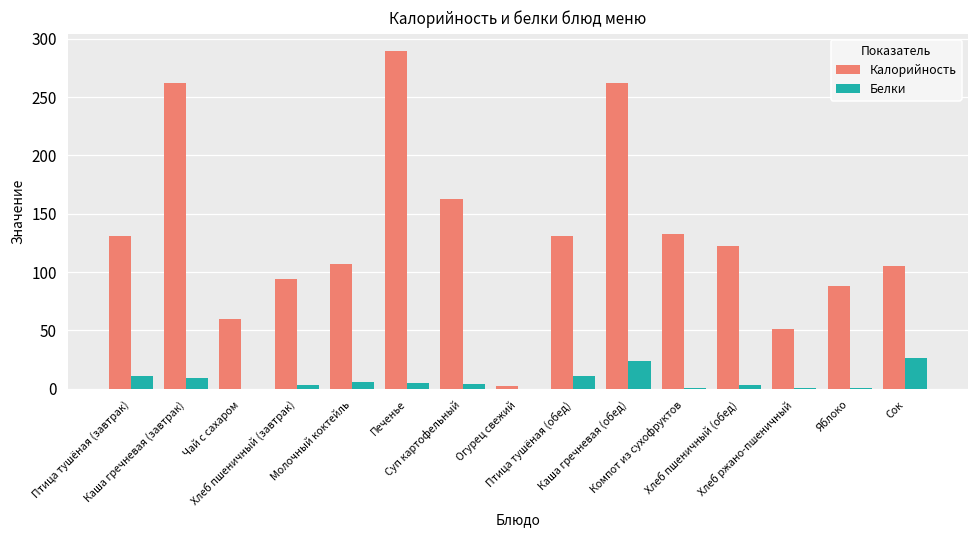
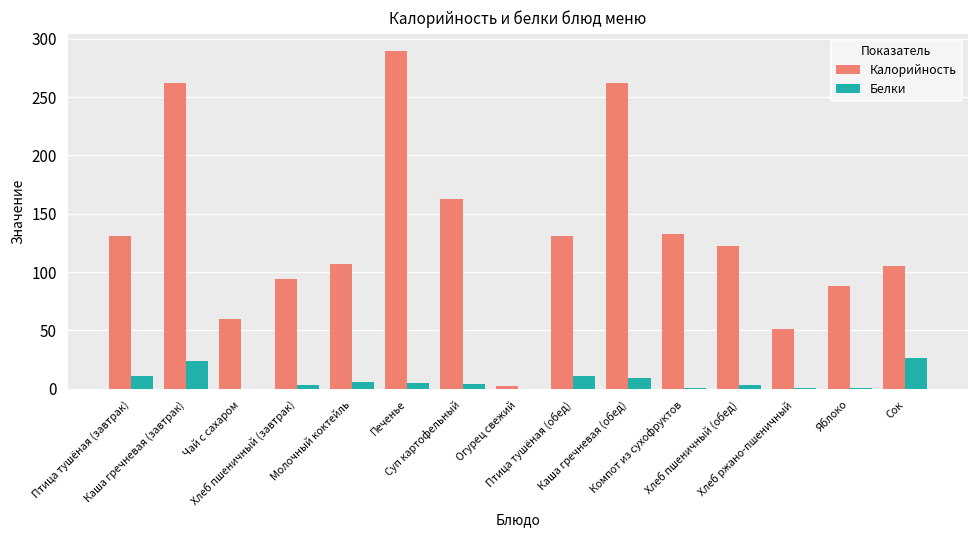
Белки, Каша гречневая (завтрак): 9 -> 24
Белки, Каша гречневая (обед): 24 -> 9
